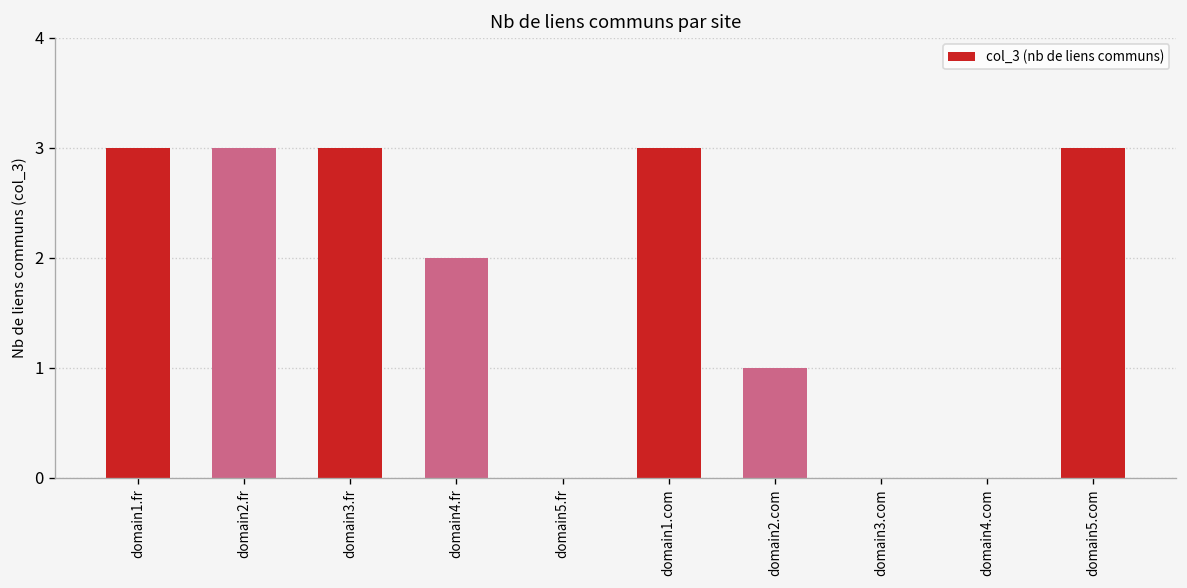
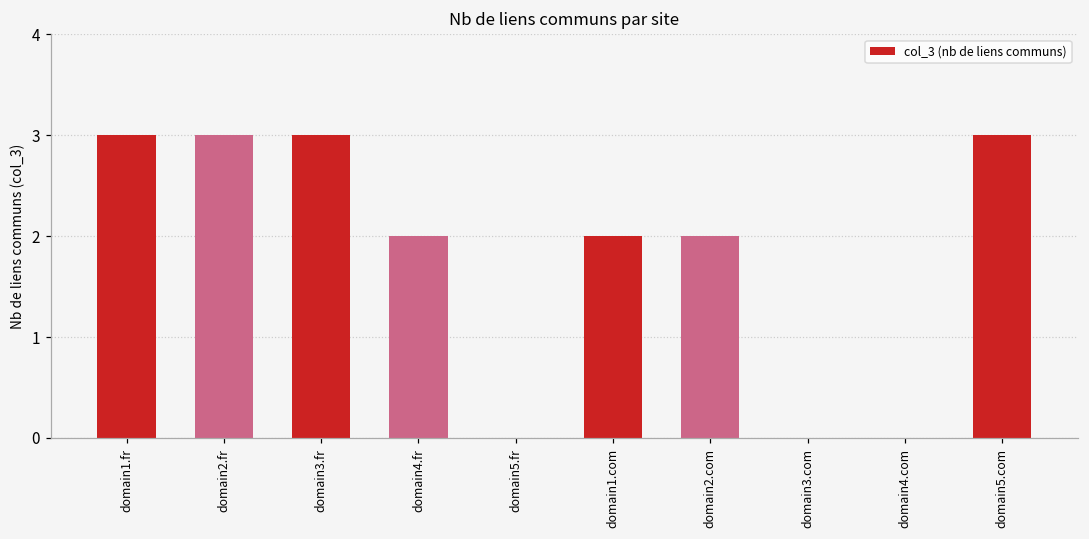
domain1.com: 3 -> 2
domain2.com: 1 -> 2
